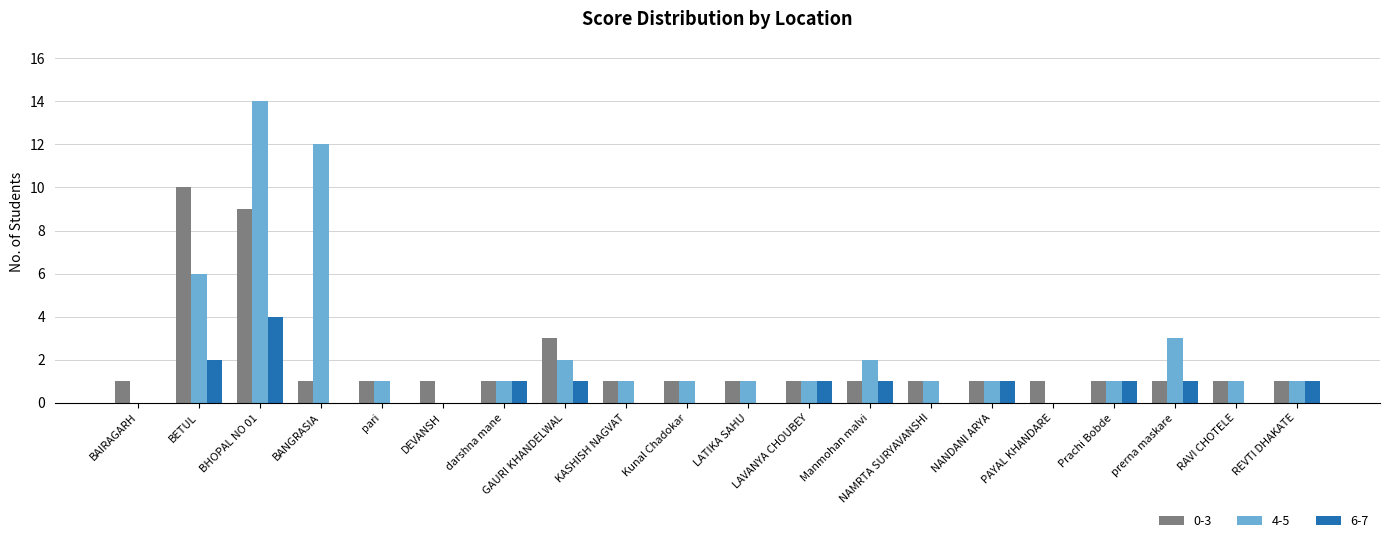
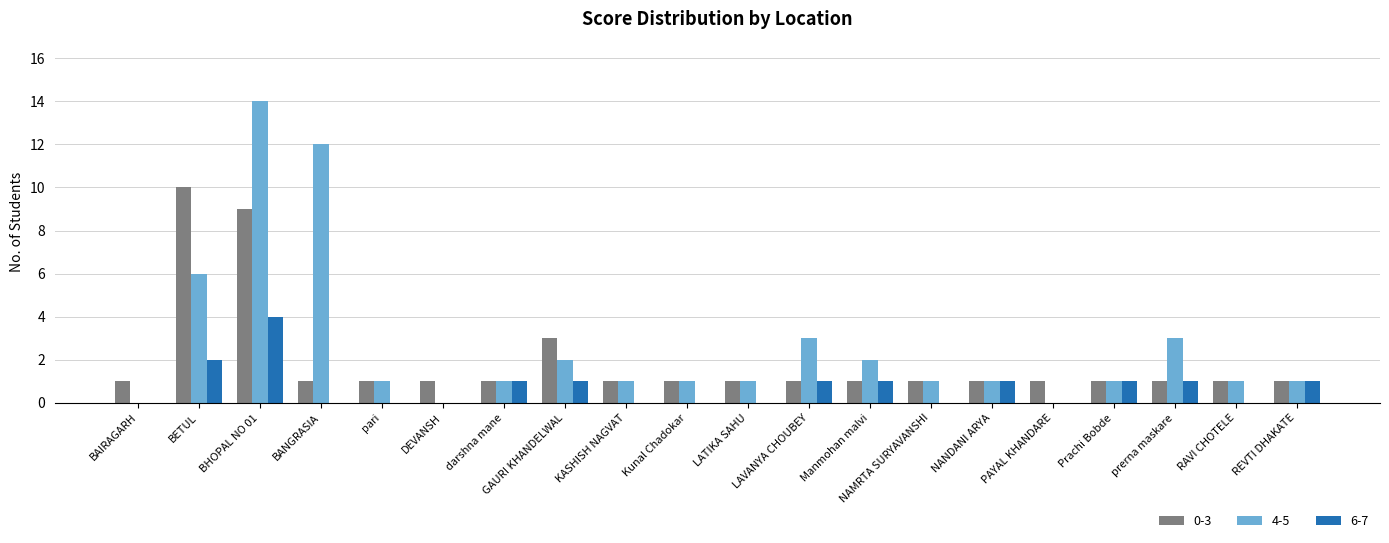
4-5, LAVANYA CHOUBEY: 1 -> 3
